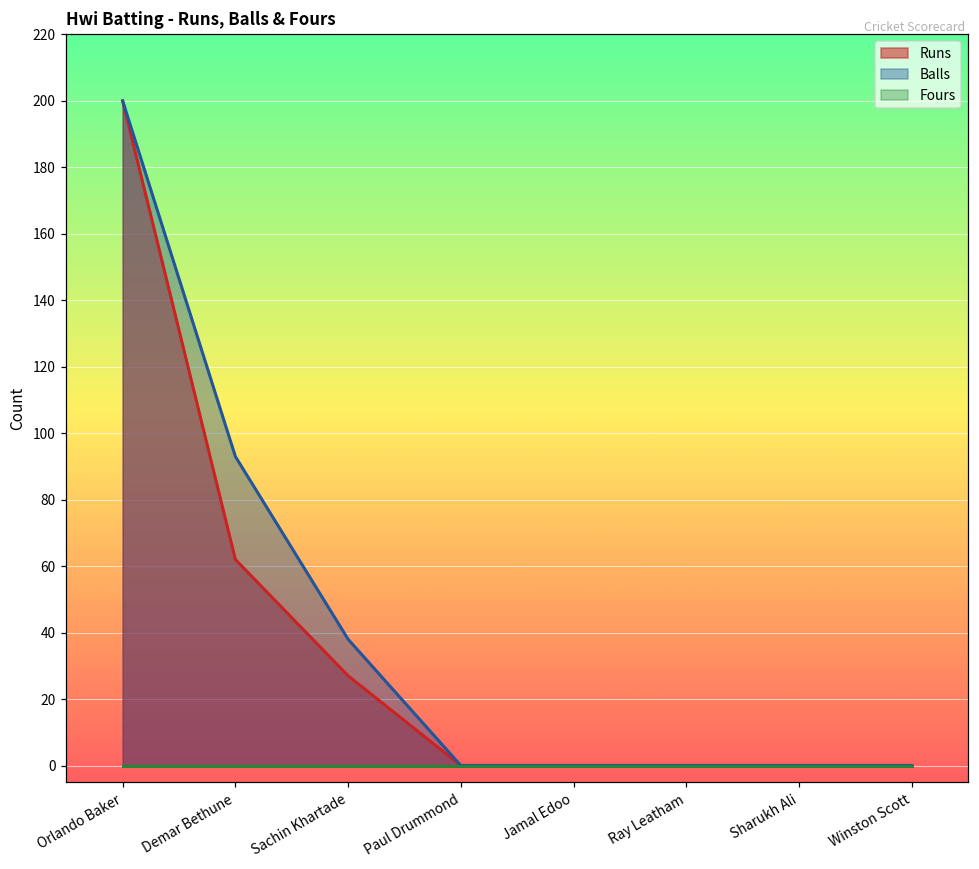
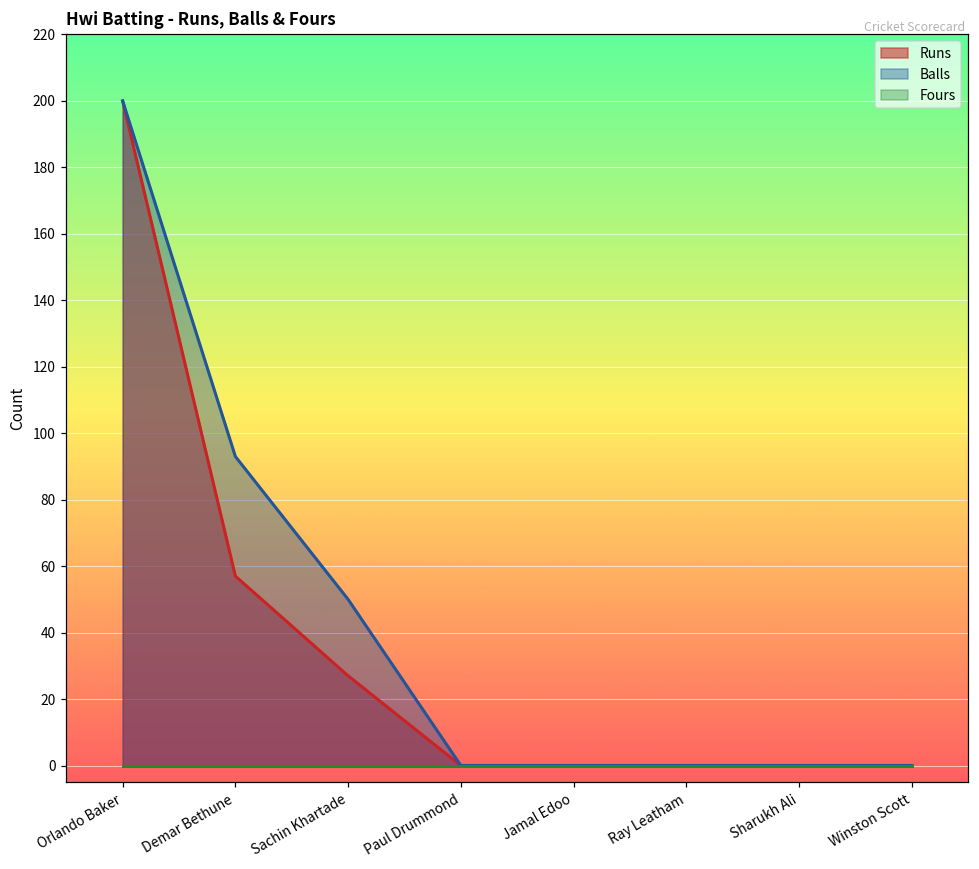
Runs, Demar Bethune: 62 -> 57
Balls, Sachin Khartade: 38 -> 50
